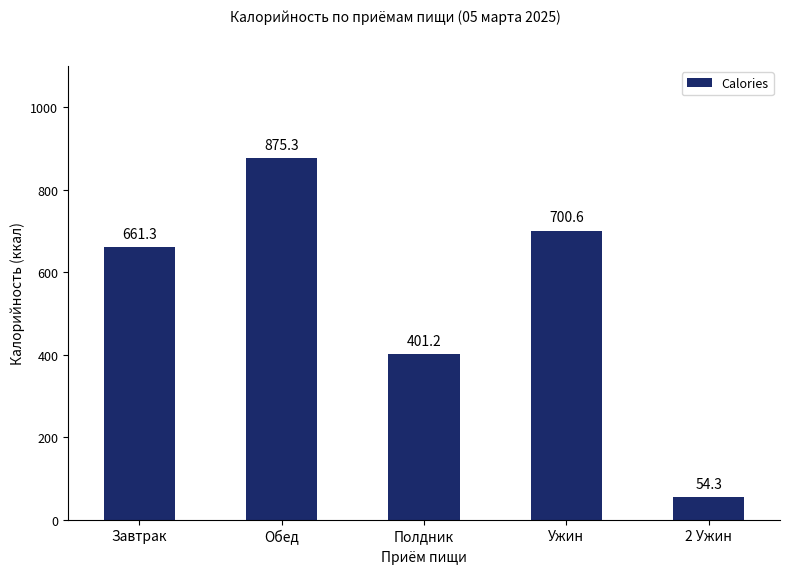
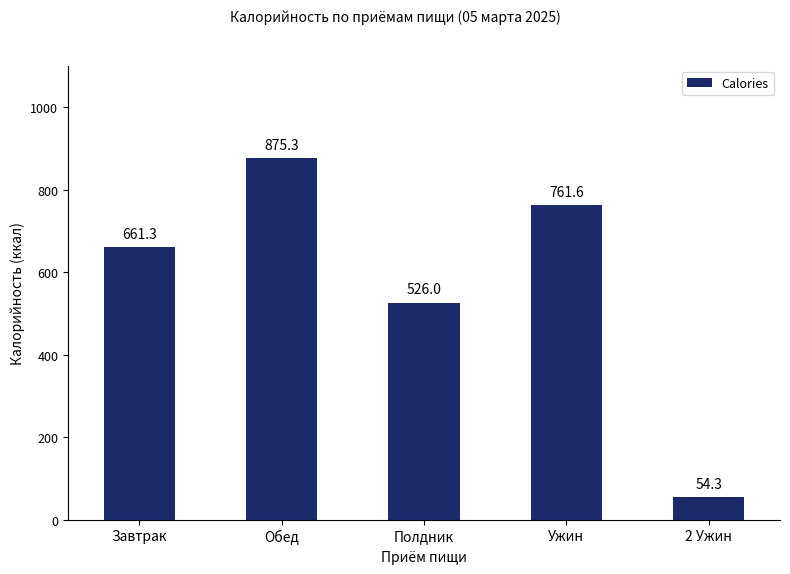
Полдник: 401.2 -> 526.0
Ужин: 700.6 -> 761.6
